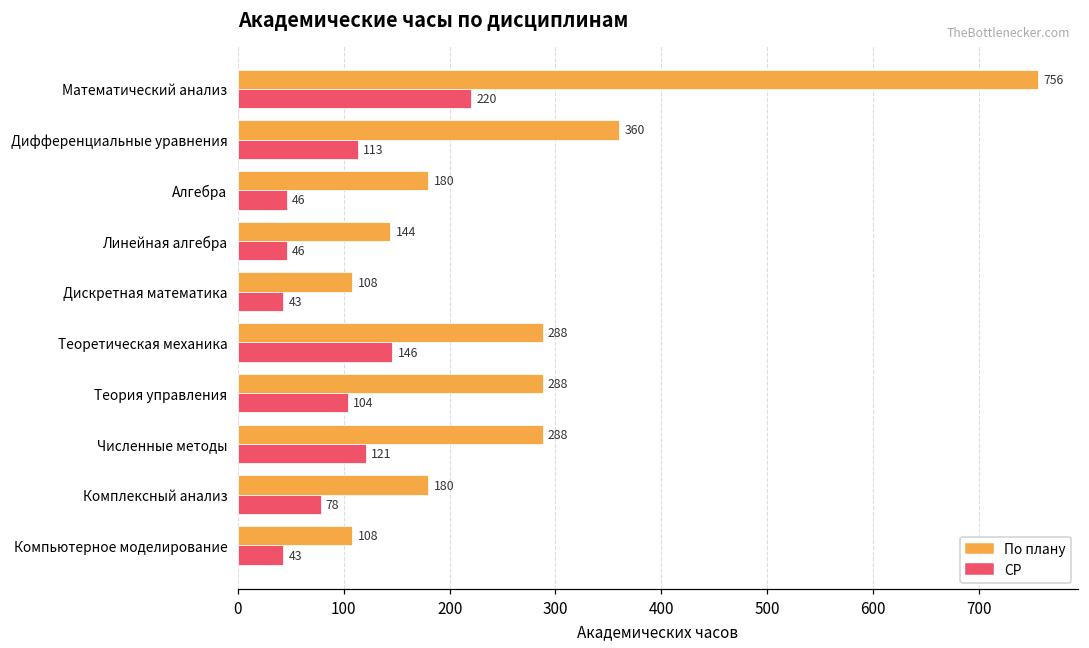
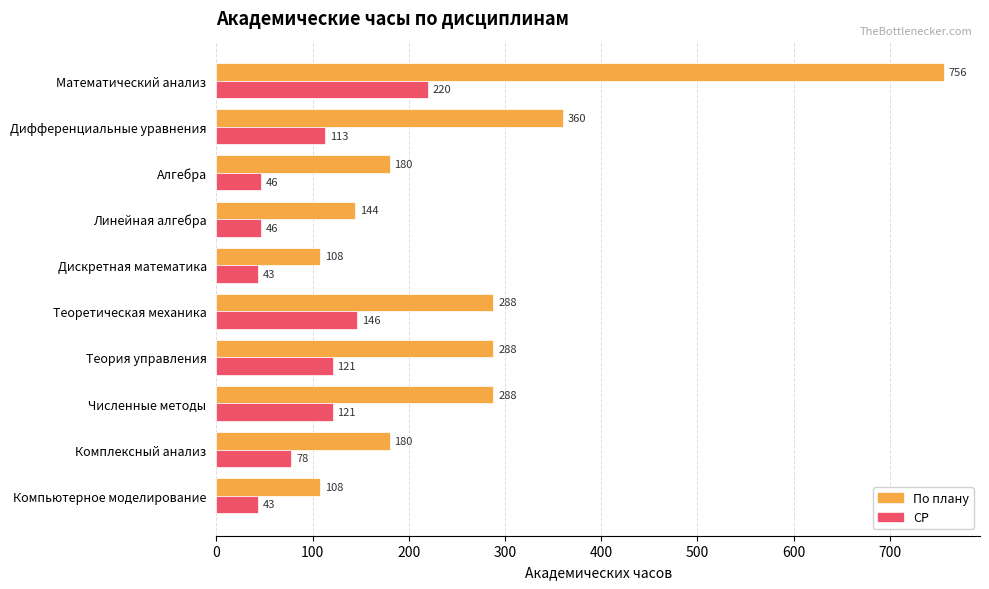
СР, Теория управления: 104 -> 121
